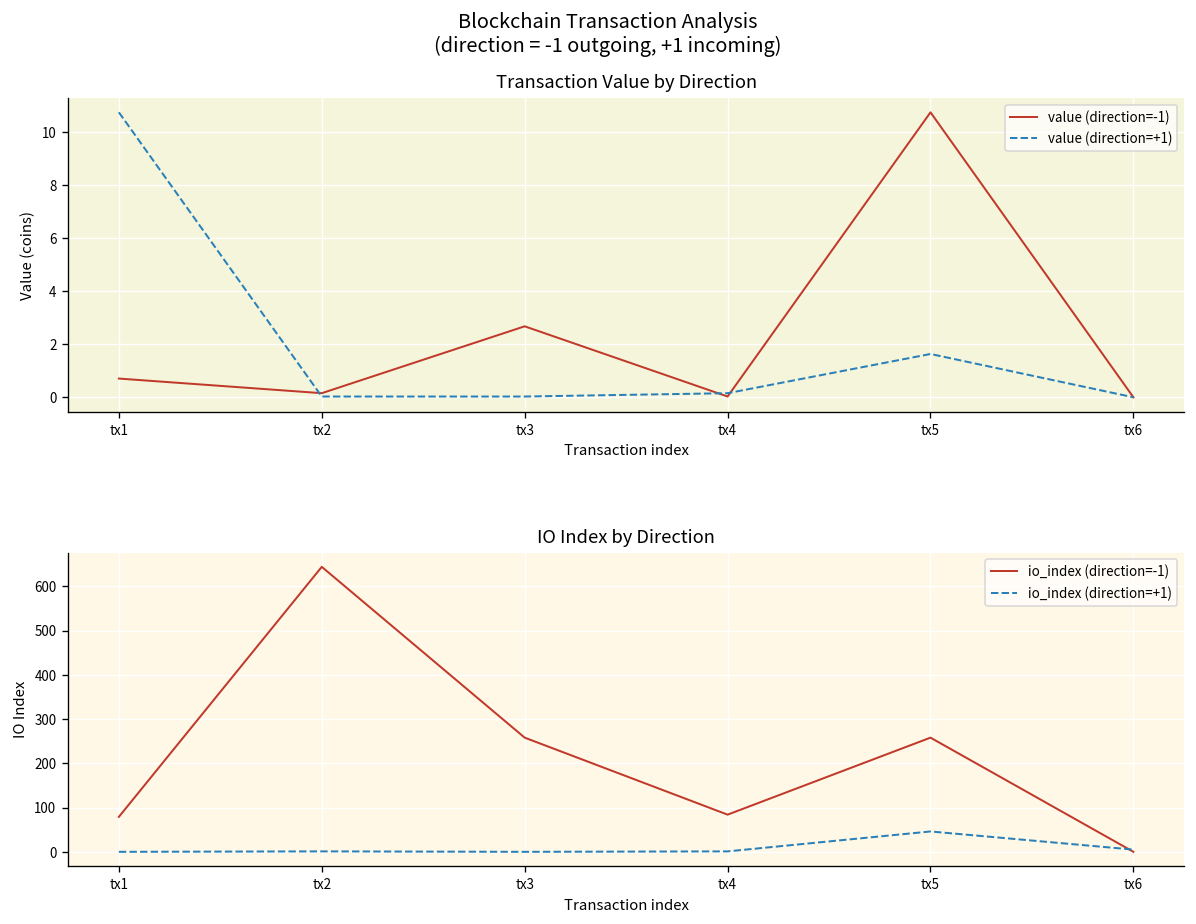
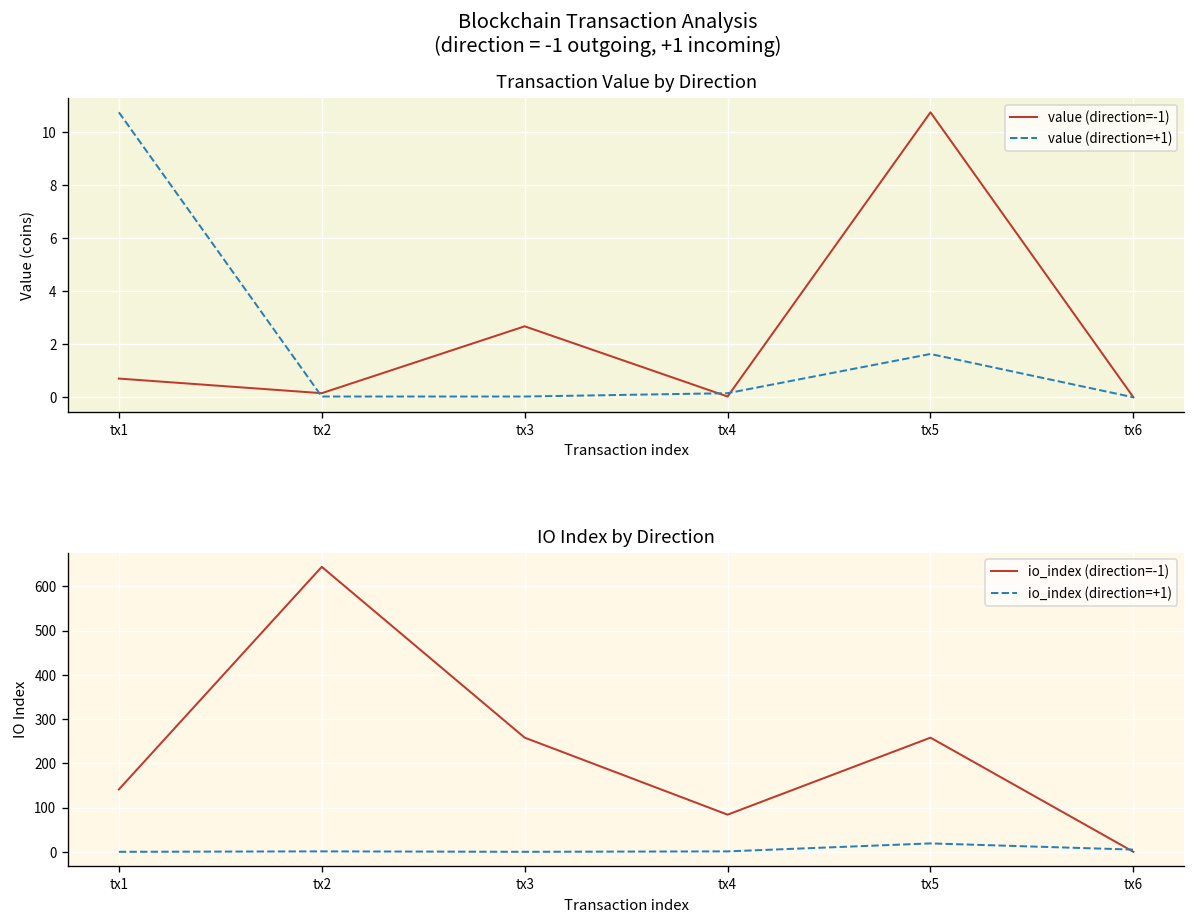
IO Index by Direction, io_index (direction=-1), tx1: 80 -> 140
IO Index by Direction, io_index (direction=+1), tx5: 50 -> 20
